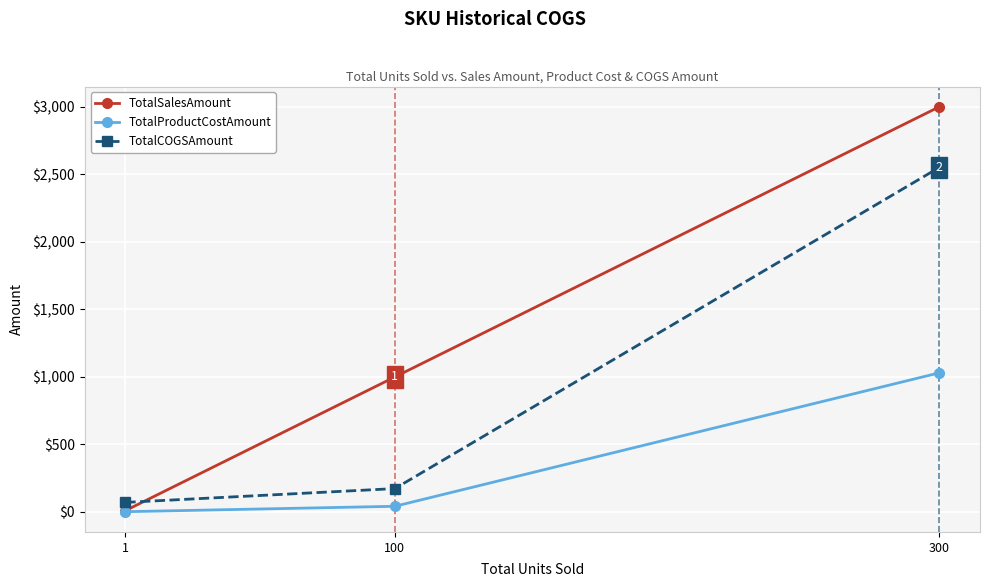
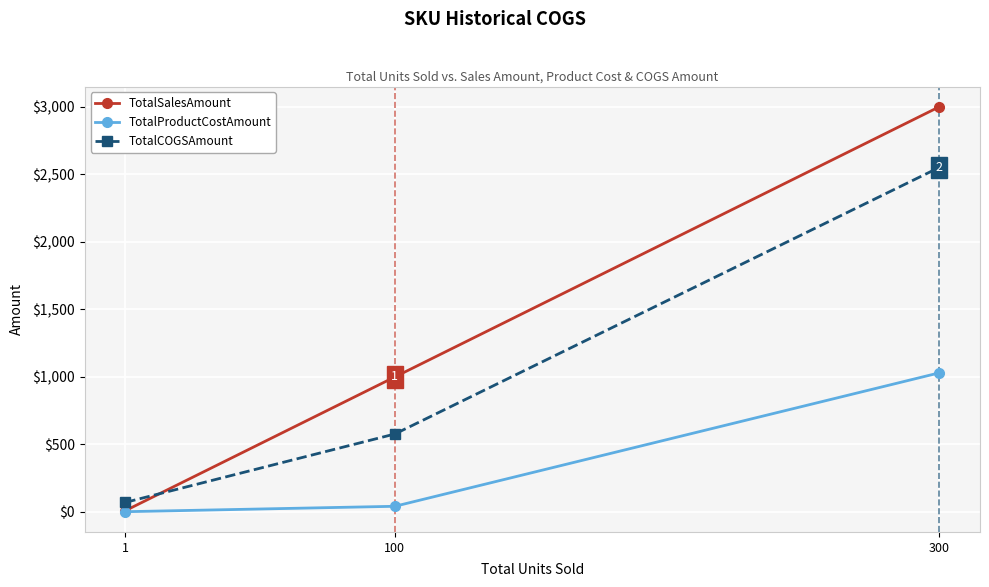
TotalCOGSAmount, 100: $170 -> $580
